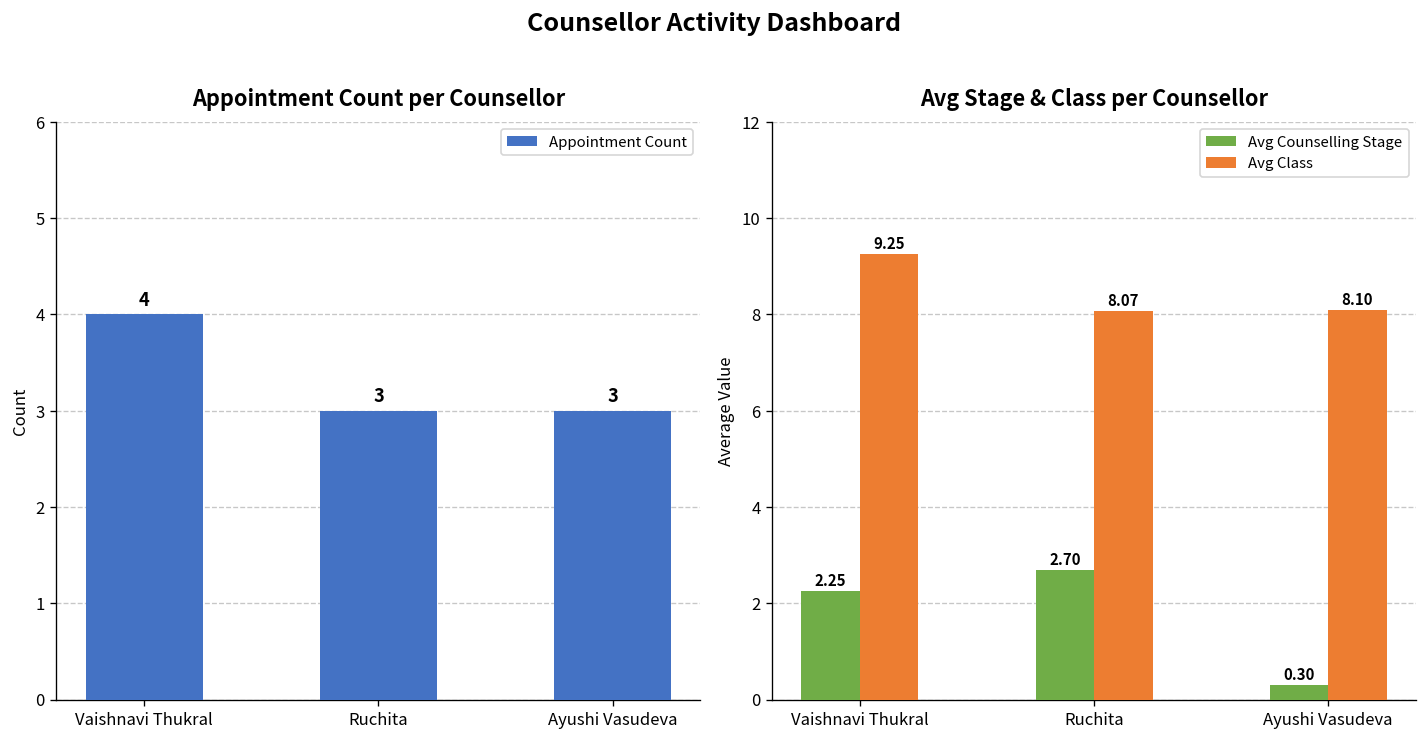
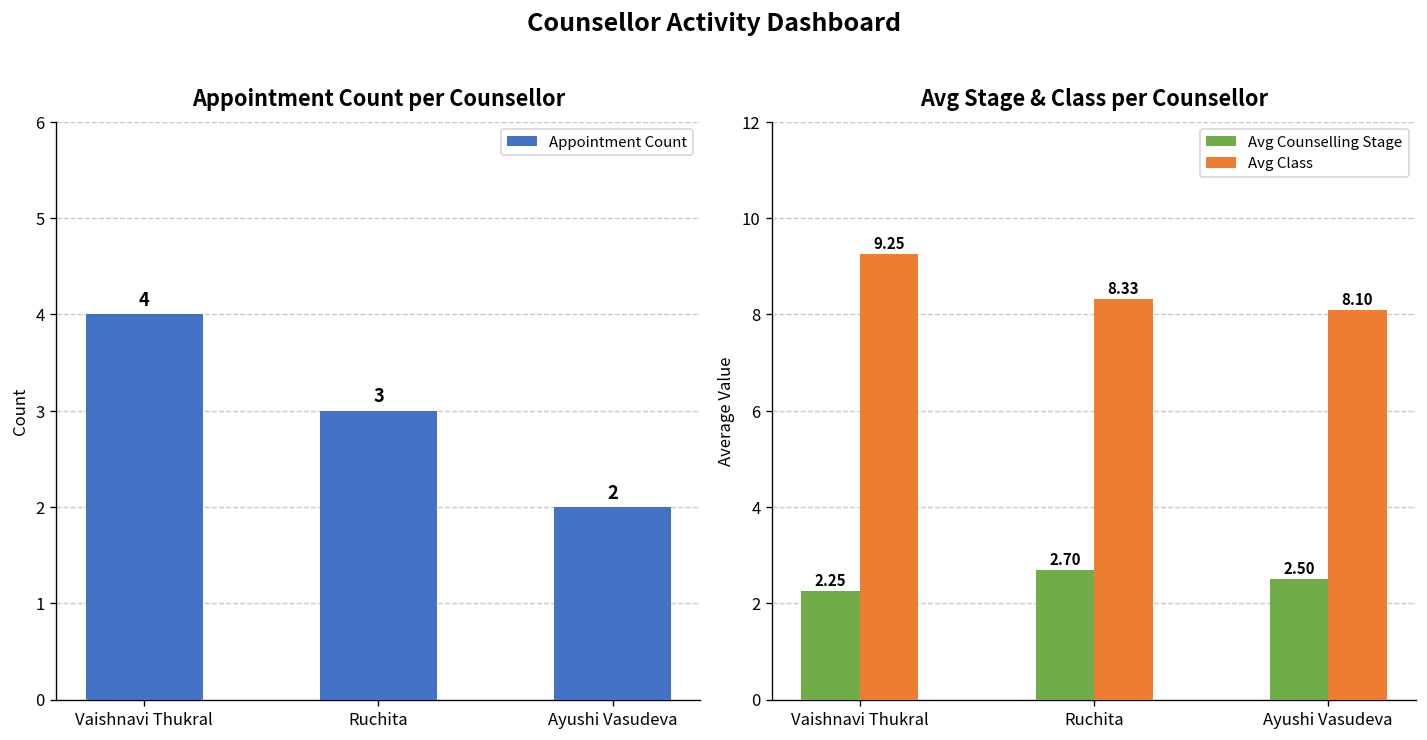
Appointment Count per Counsellor, Ayushi Vasudeva: 3 -> 2
Avg Stage & Class per Counsellor, Avg Class, Ruchita: 8.07 -> 8.33
Avg Stage & Class per Counsellor, Avg Counselling Stage, Ayushi Vasudeva: 0.30 -> 2.50
